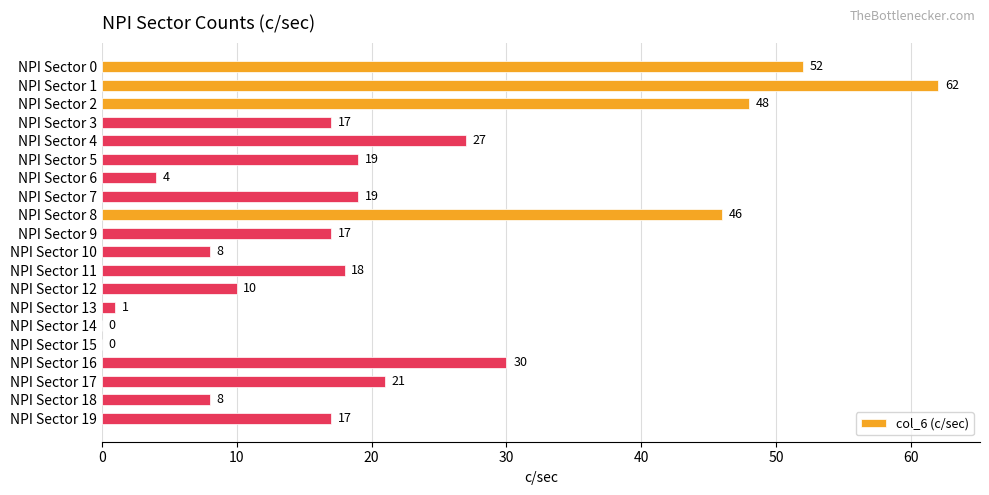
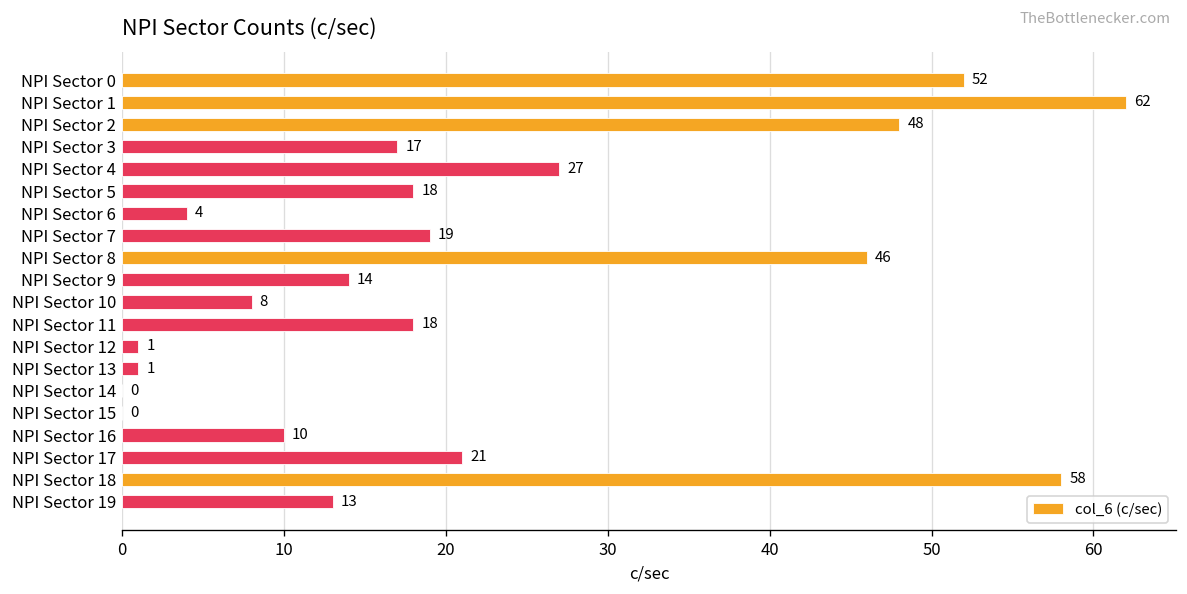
NPI Sector 5: 19 -> 18
NPI Sector 9: 17 -> 14
NPI Sector 12: 10 -> 1
NPI Sector 16: 30 -> 10
NPI Sector 18: 8 -> 58
NPI Sector 19: 17 -> 13
